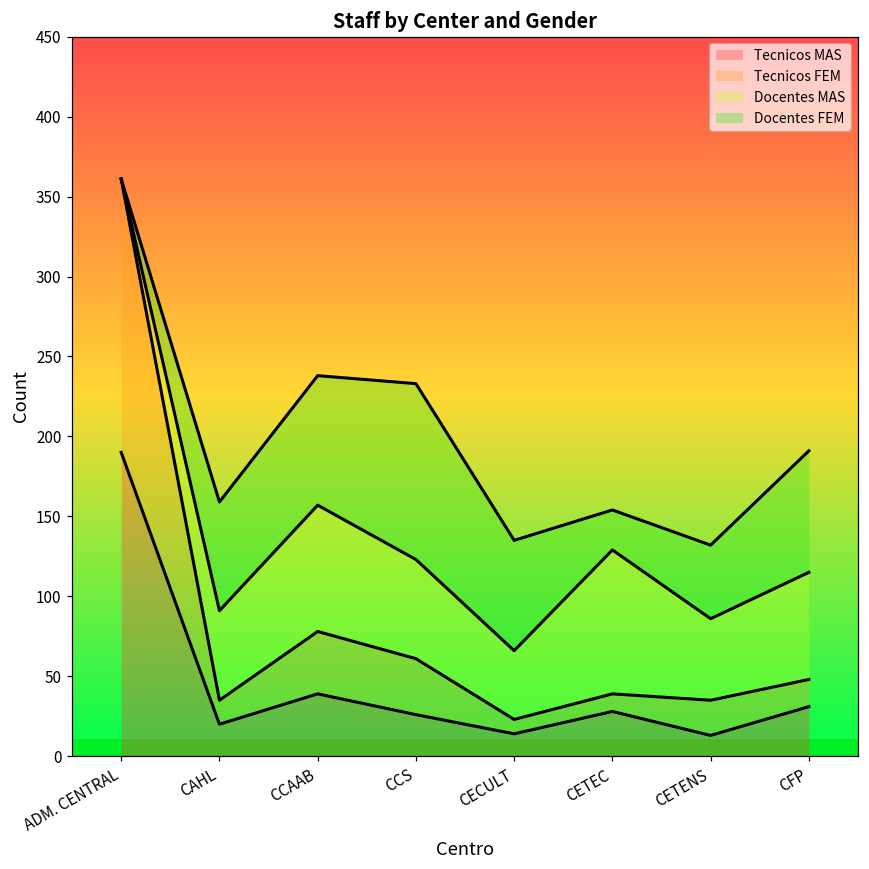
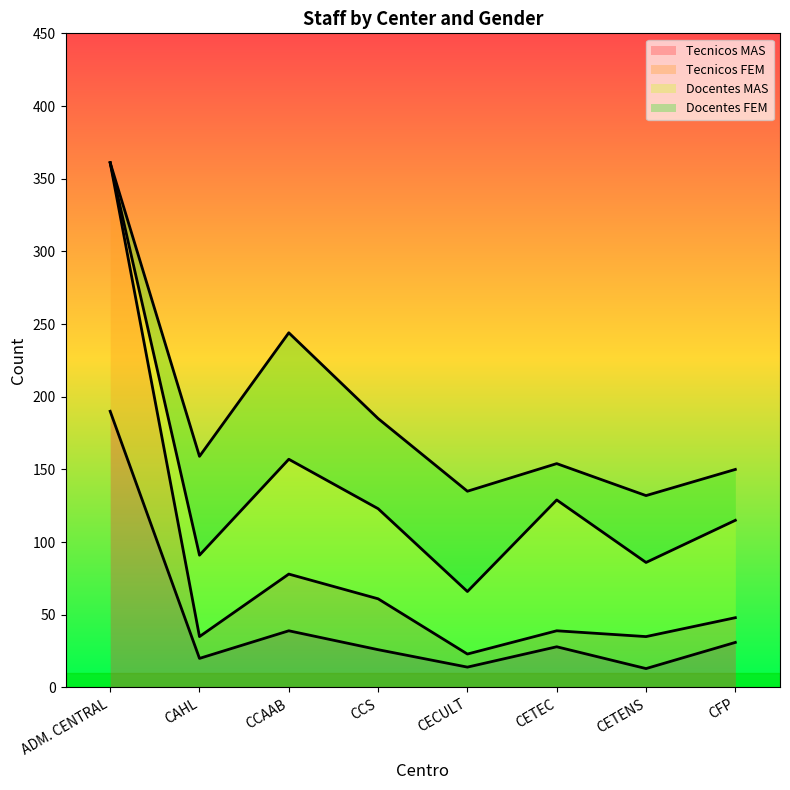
Docentes FEM, CCAAB: 81 -> 87
Docentes FEM, CCS: 110 -> 62
Docentes FEM, CFP: 76 -> 35
